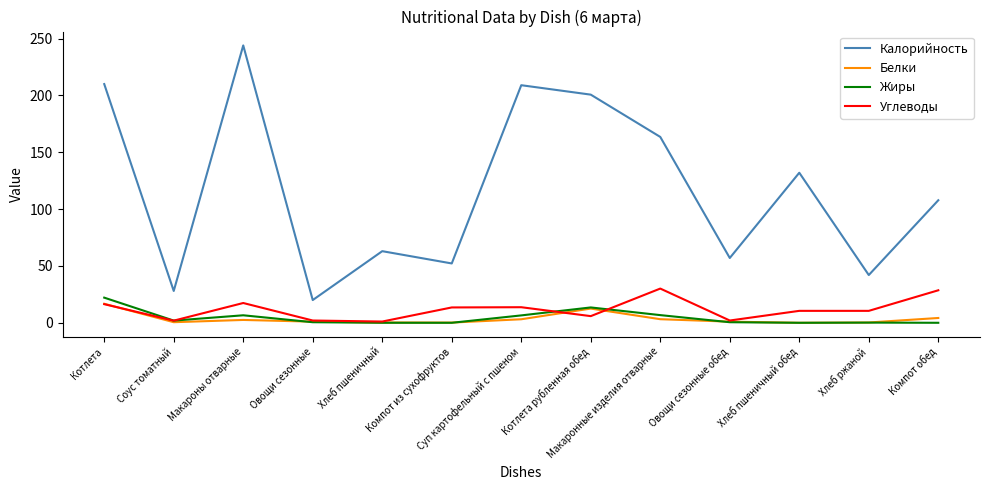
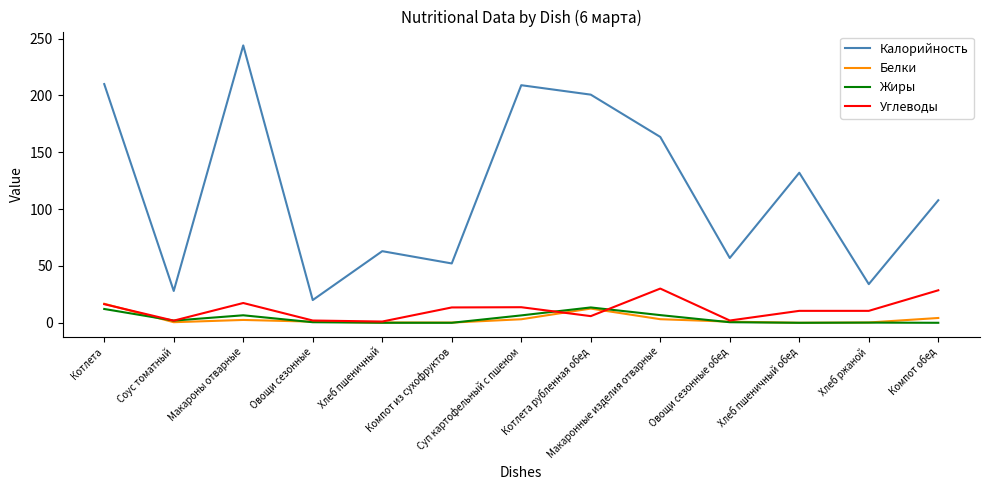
Жиры, Котлета: 22 -> 12
Калорийность, Хлеб ржаной: 42 -> 34
